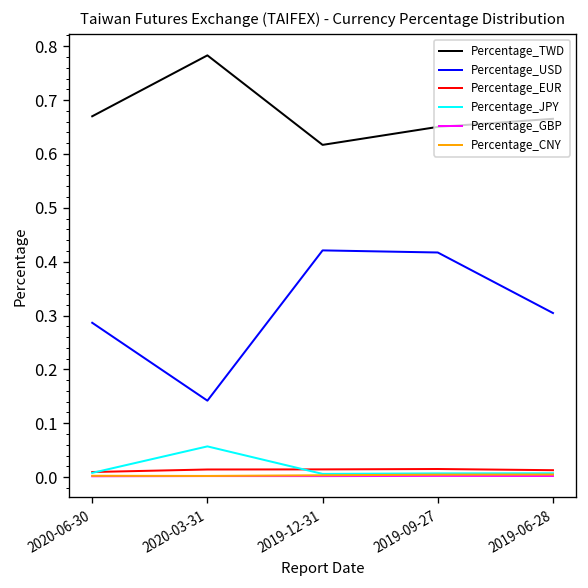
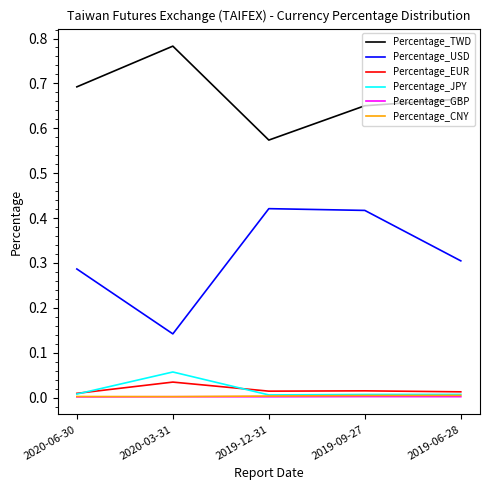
Percentage_TWD, 2020-06-30: 0.67 -> 0.69
Percentage_EUR, 2020-03-31: 0.01 -> 0.03
Percentage_TWD, 2019-12-31: 0.62 -> 0.57
